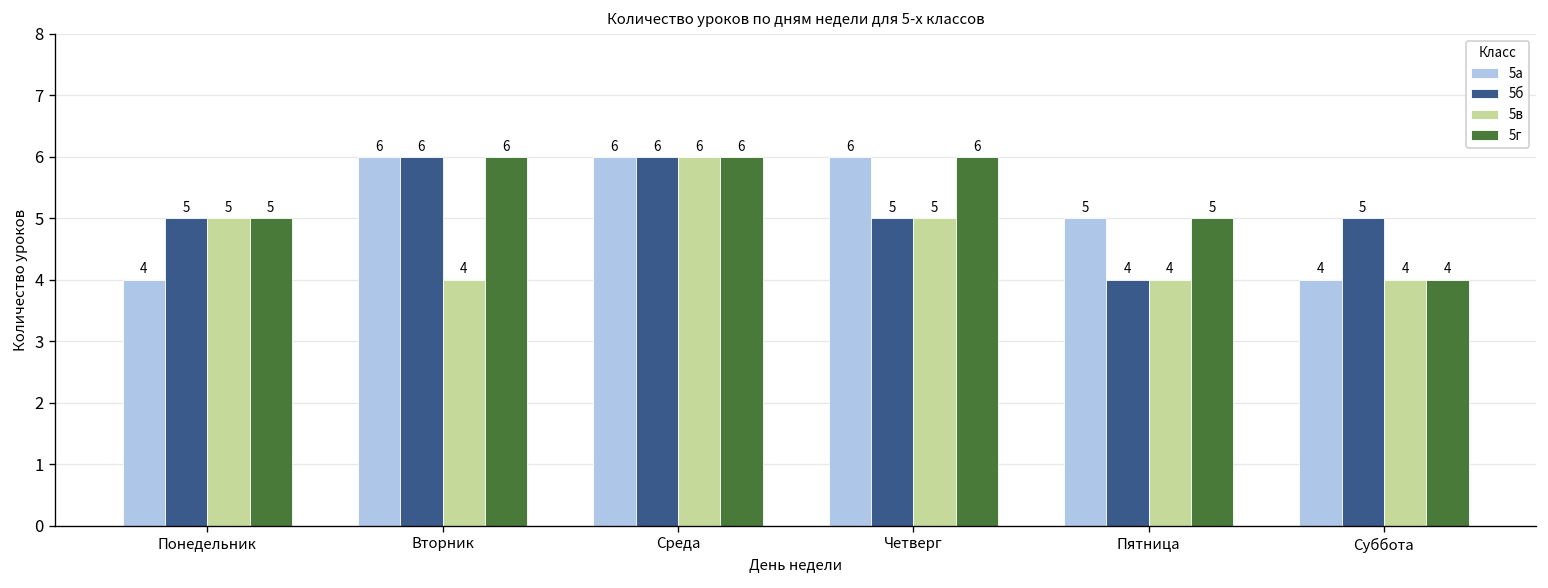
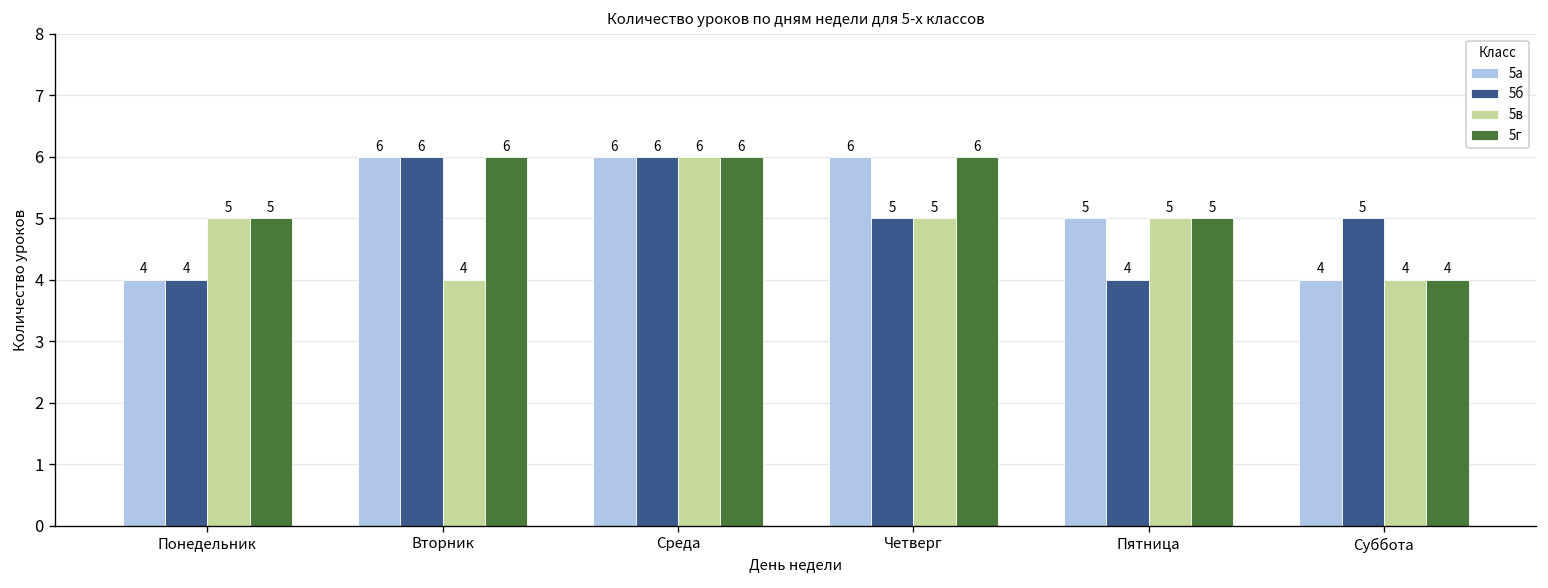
5б, Понедельник: 5 -> 4
5в, Пятница: 4 -> 5
